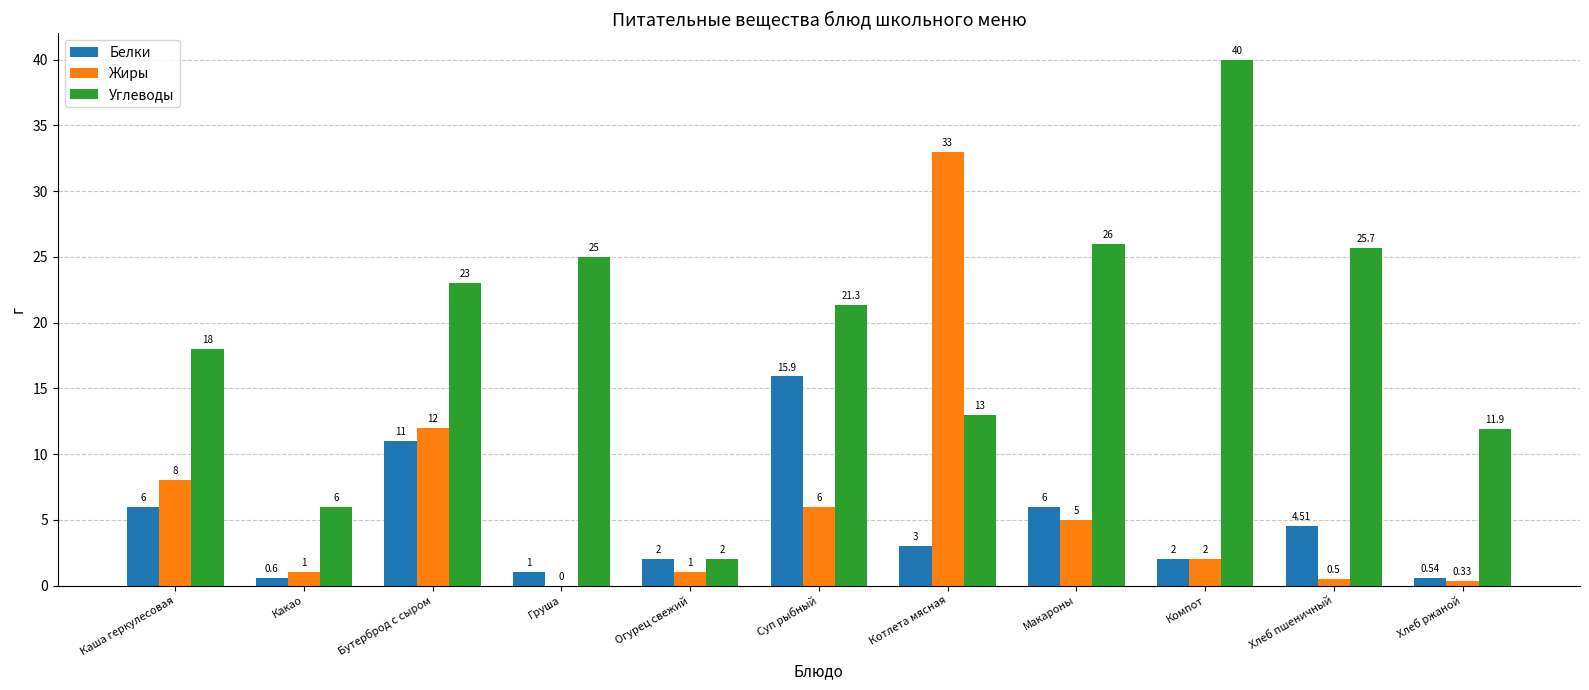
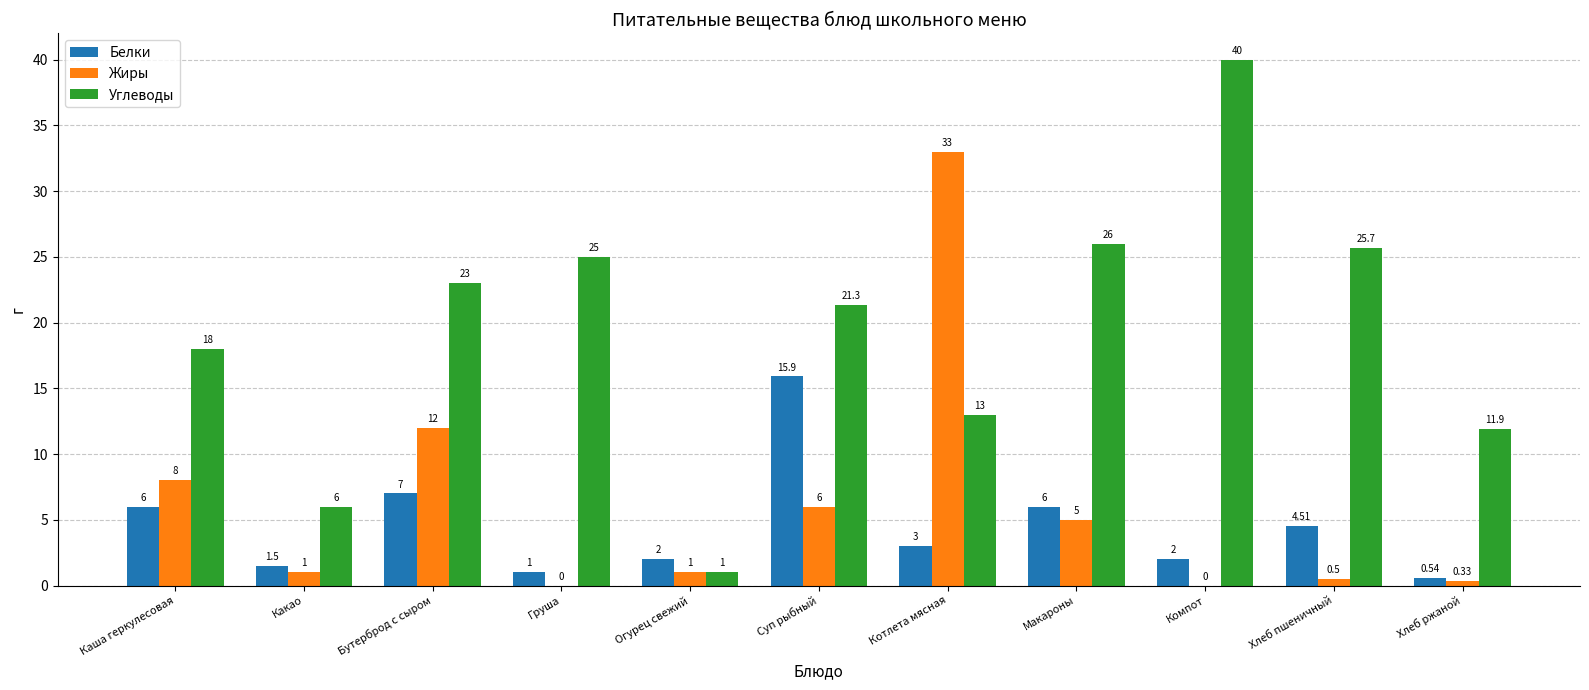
Белки, Какао: 0.6 -> 1.5
Белки, Бутерброд с сыром: 11 -> 7
Углеводы, Огурец свежий: 2 -> 1
Жиры, Компот: 2 -> 0
